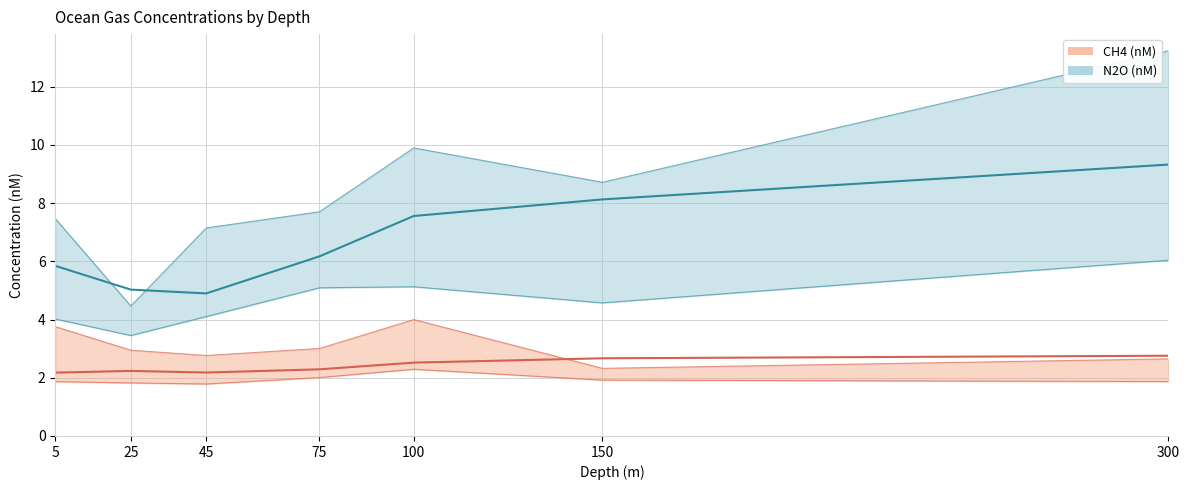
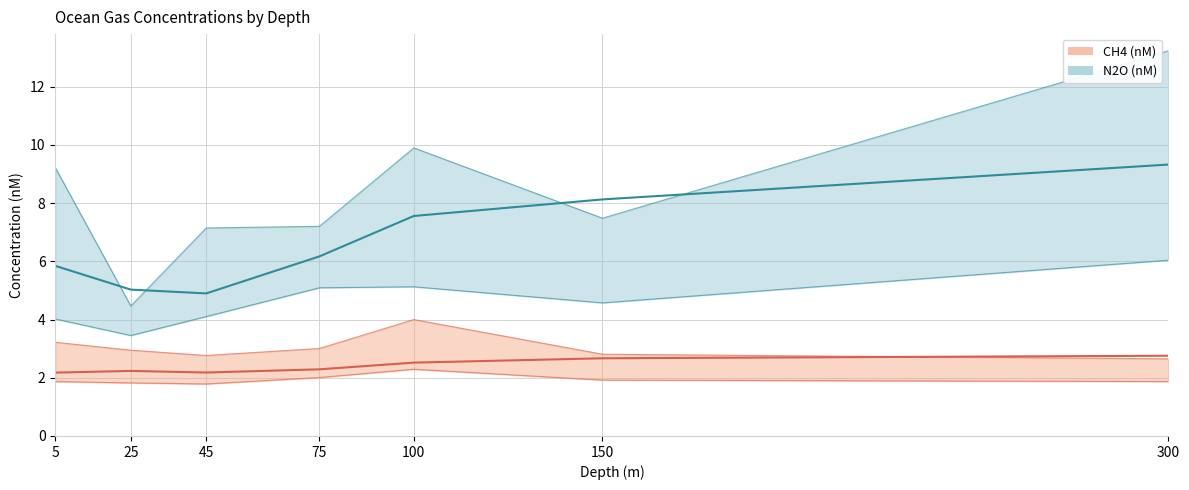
CH4 (nM), 5: 3.8 -> 3.2
N2O (nM), 5: 7.5 -> 9.2
N2O (nM), 75: 7.7 -> 7.2
CH4 (nM), 150: 2.3 -> 2.8
N2O (nM), 150: 8.7 -> 7.5
